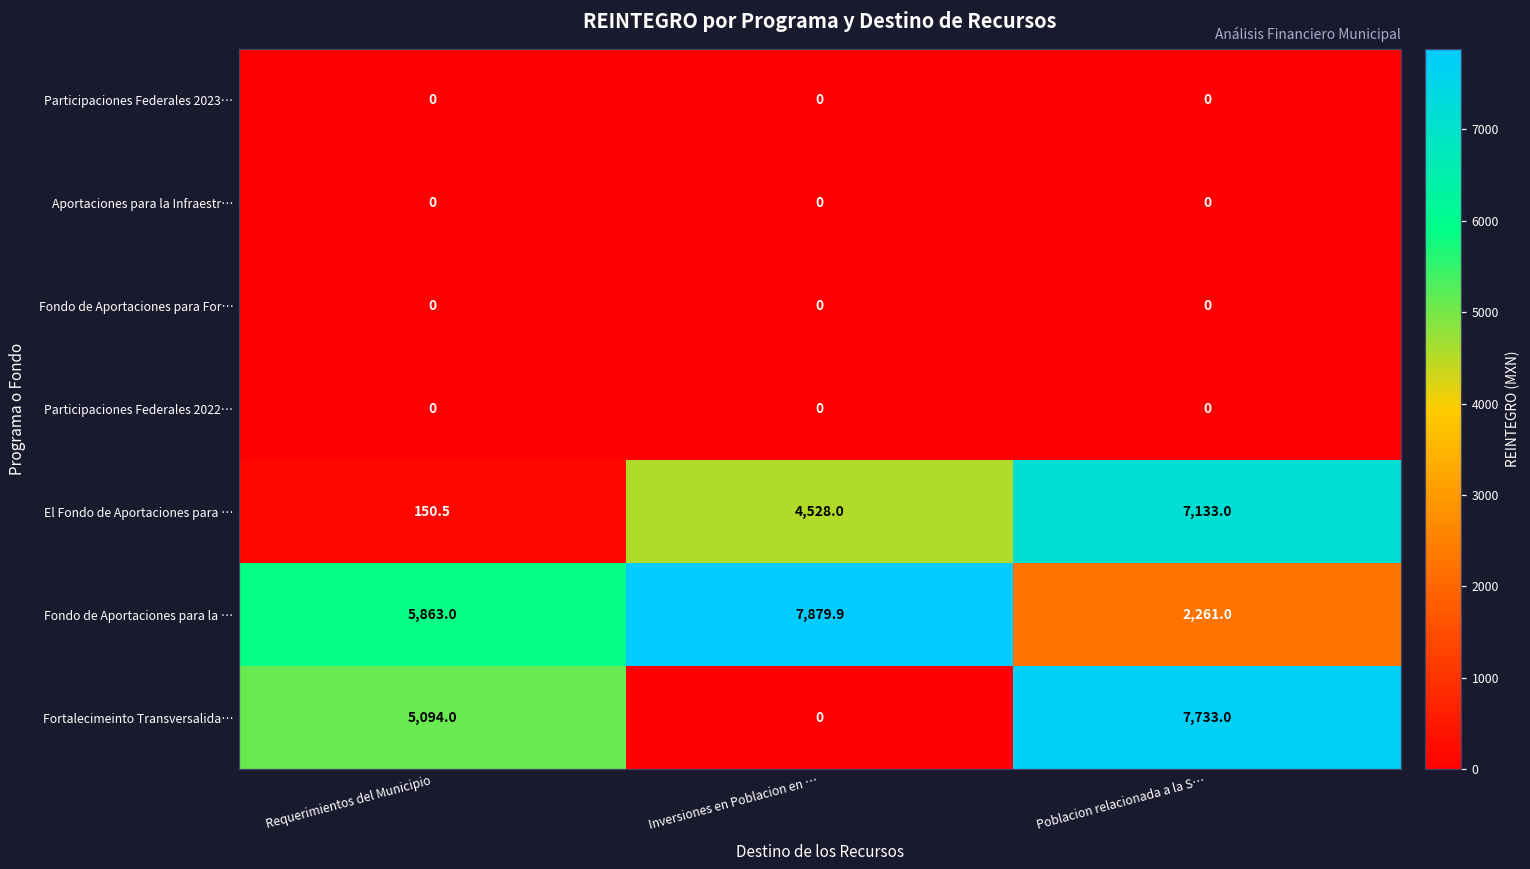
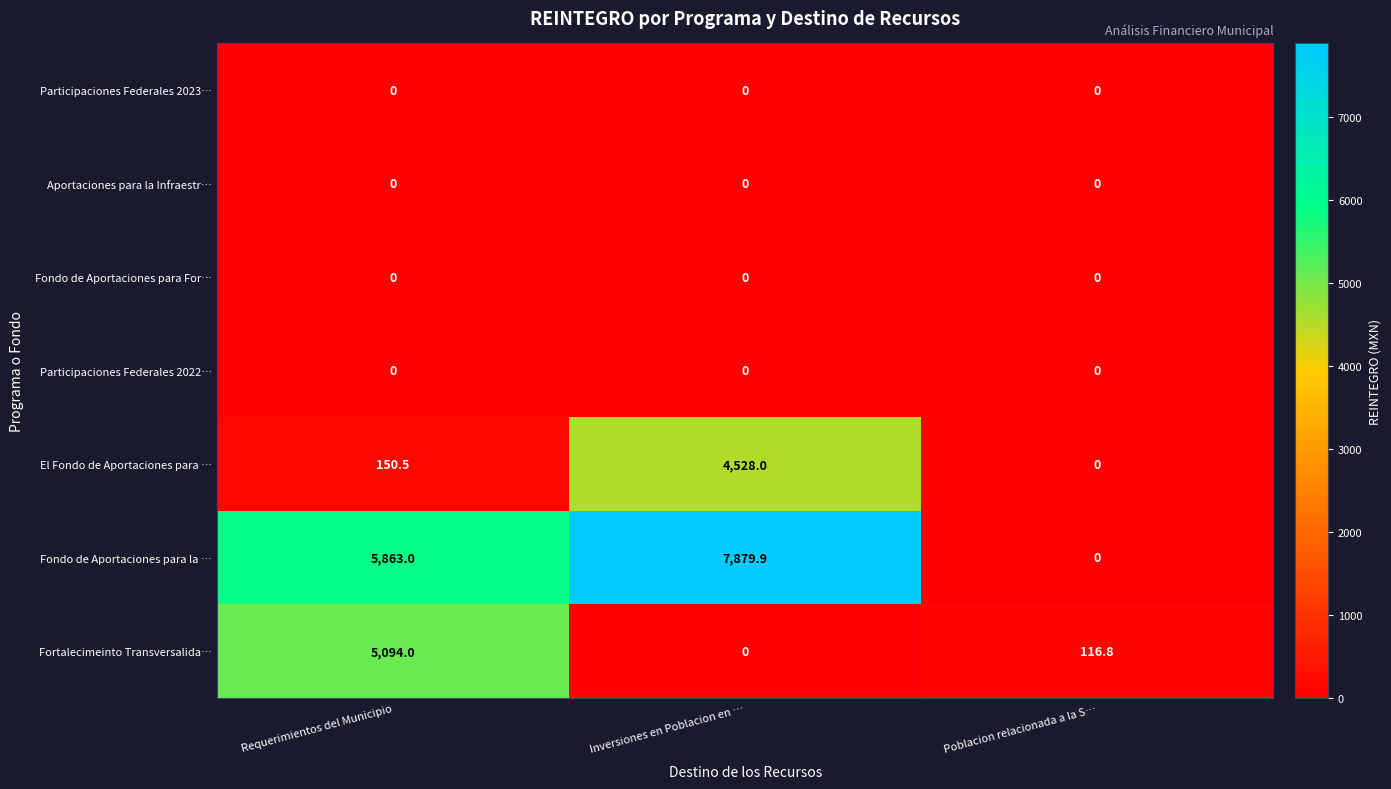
El Fondo de Aportaciones para …, Poblacion relacionada a la S…: 7,133.0 -> 0
Fondo de Aportaciones para la …, Poblacion relacionada a la S…: 2,261.0 -> 0
Fortalecimeinto Transversalida…, Poblacion relacionada a la S…: 7,733.0 -> 116.8
